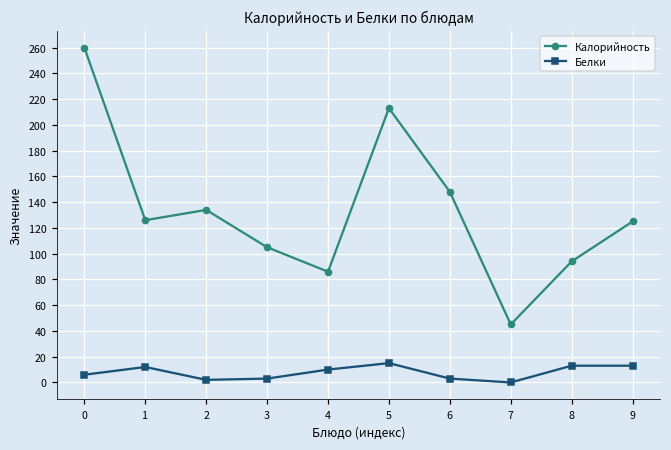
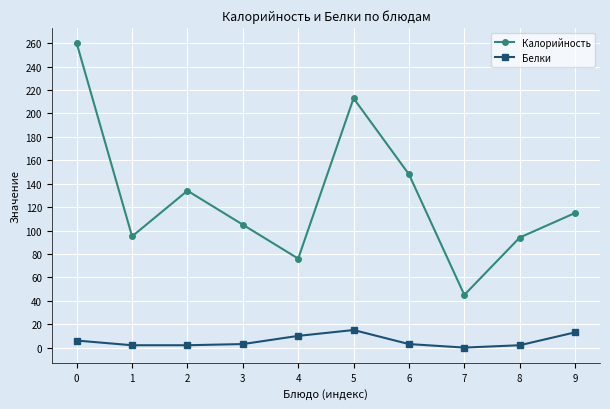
Калорийность, 1: 126 -> 95
Белки, 1: 12 -> 2
Калорийность, 4: 86 -> 76
Белки, 8: 13 -> 2
Калорийность, 9: 125 -> 115
